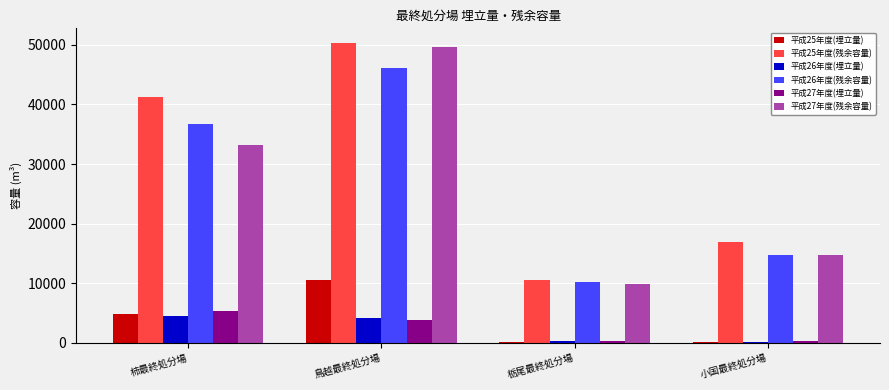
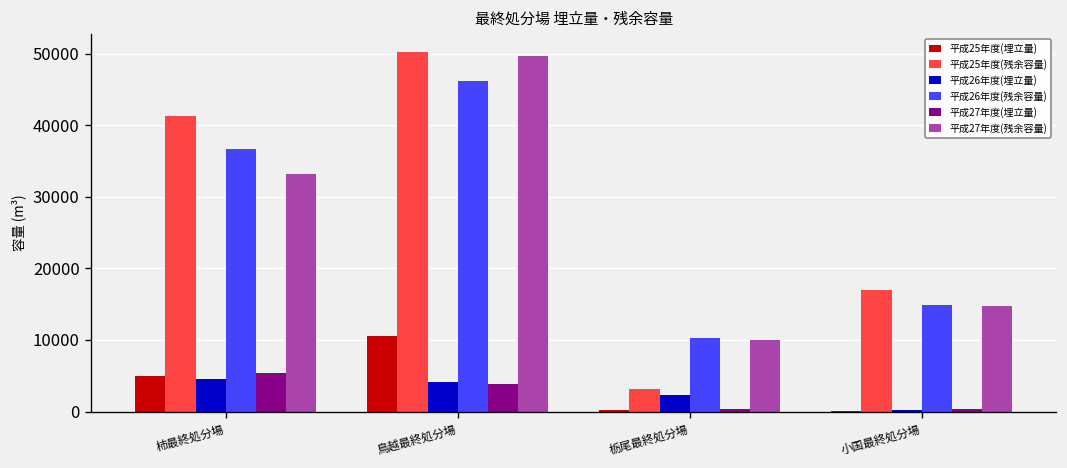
平成25年度(残余容量), 栃尾最終処分場: 11000 -> 3000
平成26年度(埋立量), 栃尾最終処分場: 0 -> 2000
